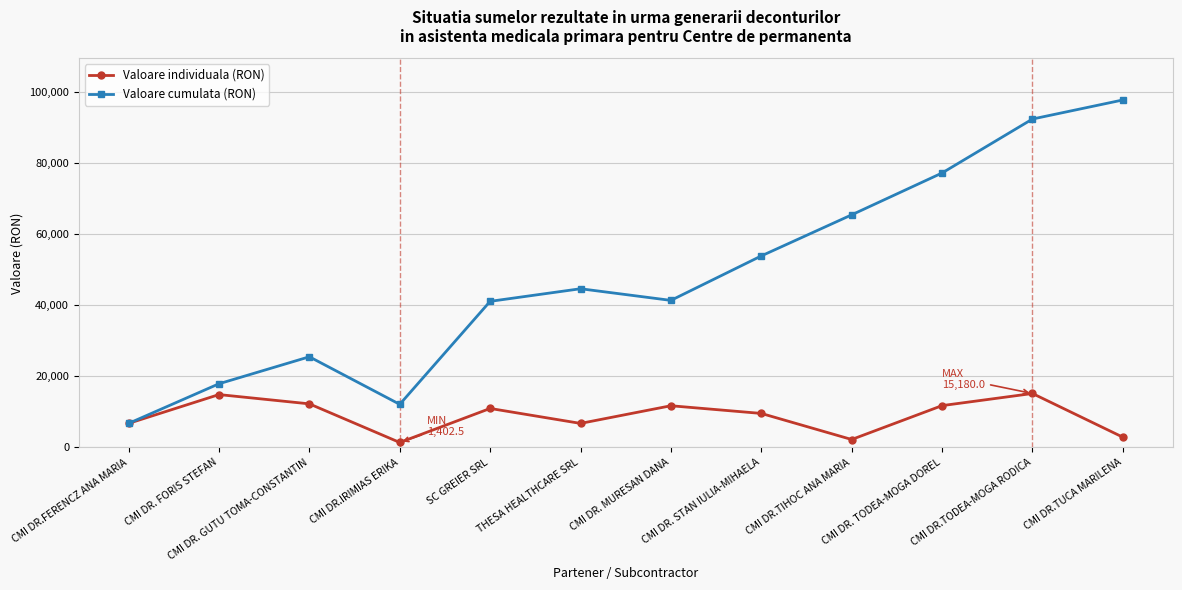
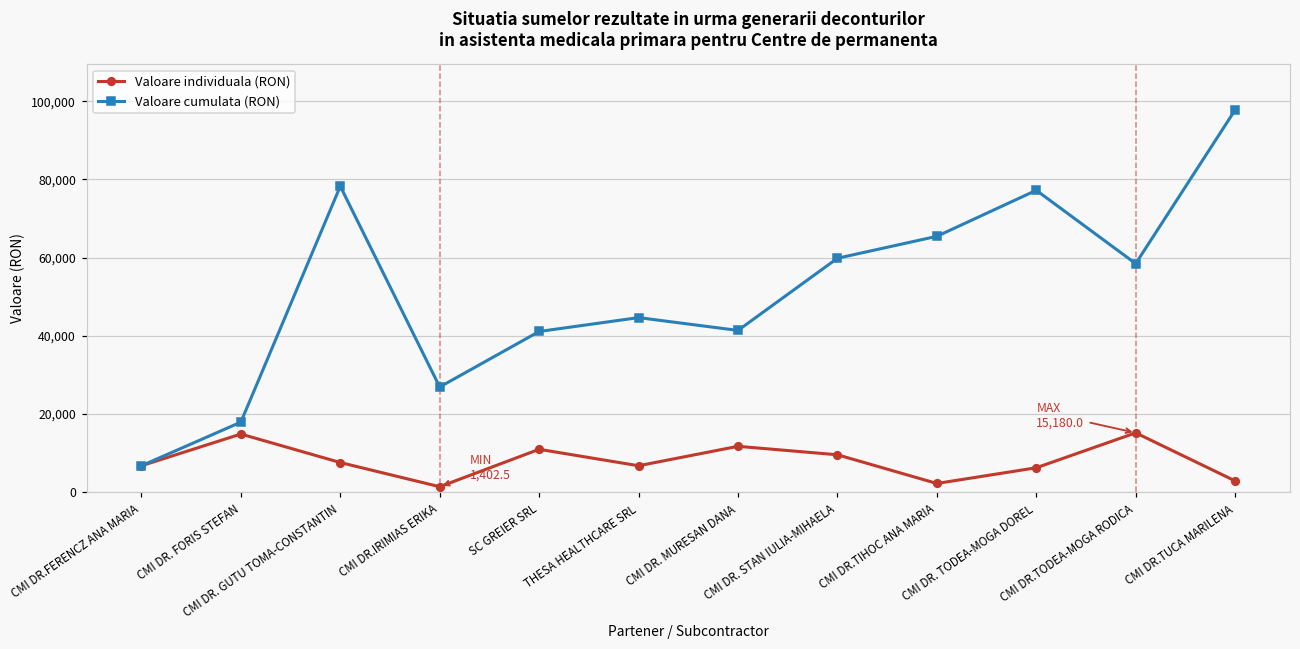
Valoare individuala (RON), CMI DR. GUTU TOMA-CONSTANTIN: 12,000 -> 8,000
Valoare cumulata (RON), CMI DR. GUTU TOMA-CONSTANTIN: 26,000 -> 78,000
Valoare cumulata (RON), CMI DR.IRIMIAS ERIKA: 12,000 -> 27,000
Valoare cumulata (RON), CMI DR. STAN IULIA-MIHAELA: 54,000 -> 60,000
Valoare individuala (RON), CMI DR. TODEA-MOGA DOREL: 12,000 -> 6,000
Valoare cumulata (RON), CMI DR.TODEA-MOGA RODICA: 92,000 -> 58,000
